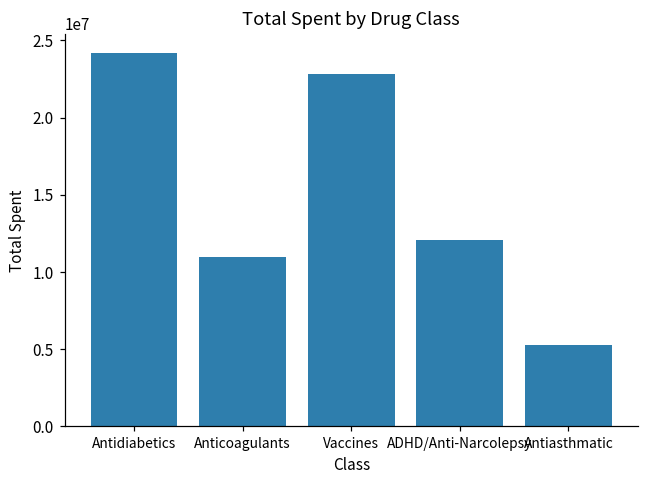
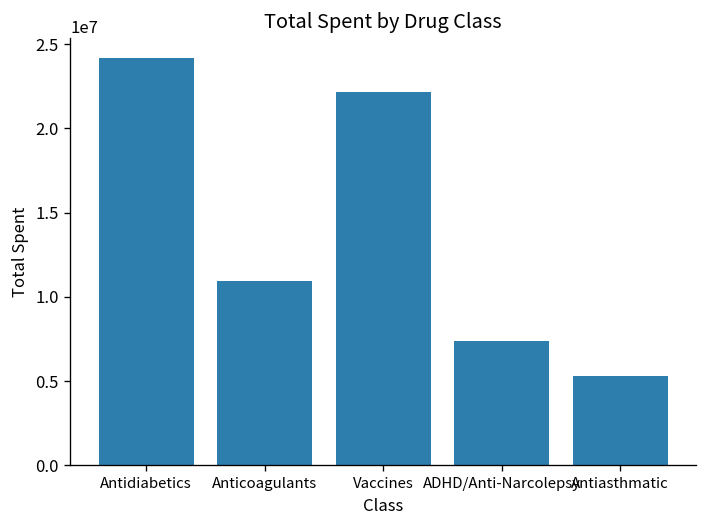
Vaccines: 22800000 -> 22200000
ADHD/Anti-Narcolepsy: 12100000 -> 7400000
